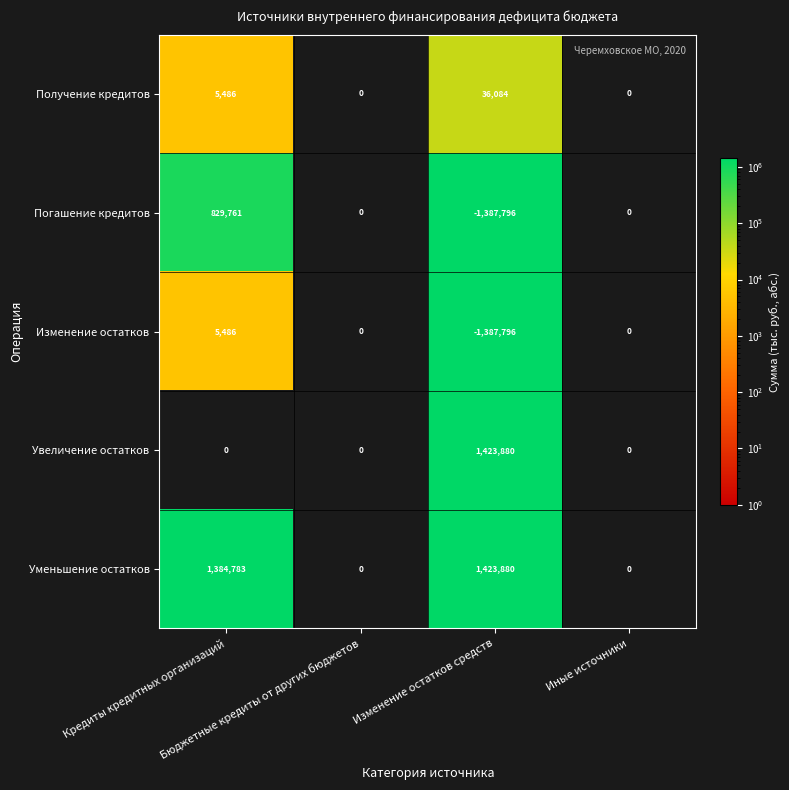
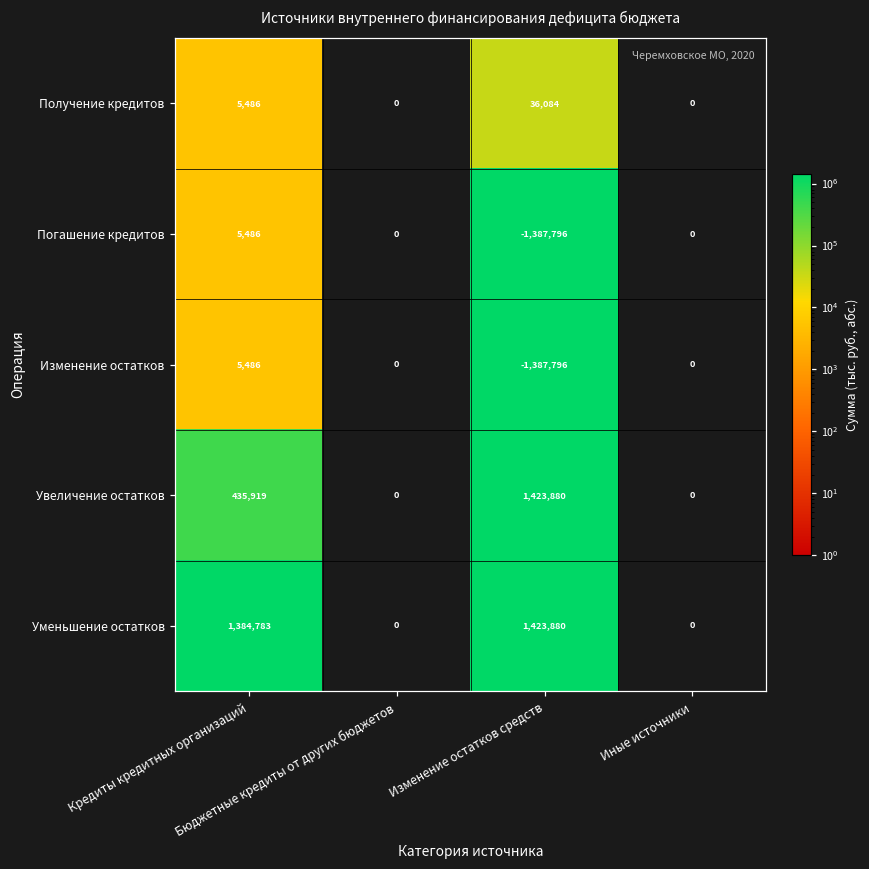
Погашение кредитов, Кредиты кредитных организаций: 829,761 -> 5,486
Увеличение остатков, Кредиты кредитных организаций: 0 -> 435,919
